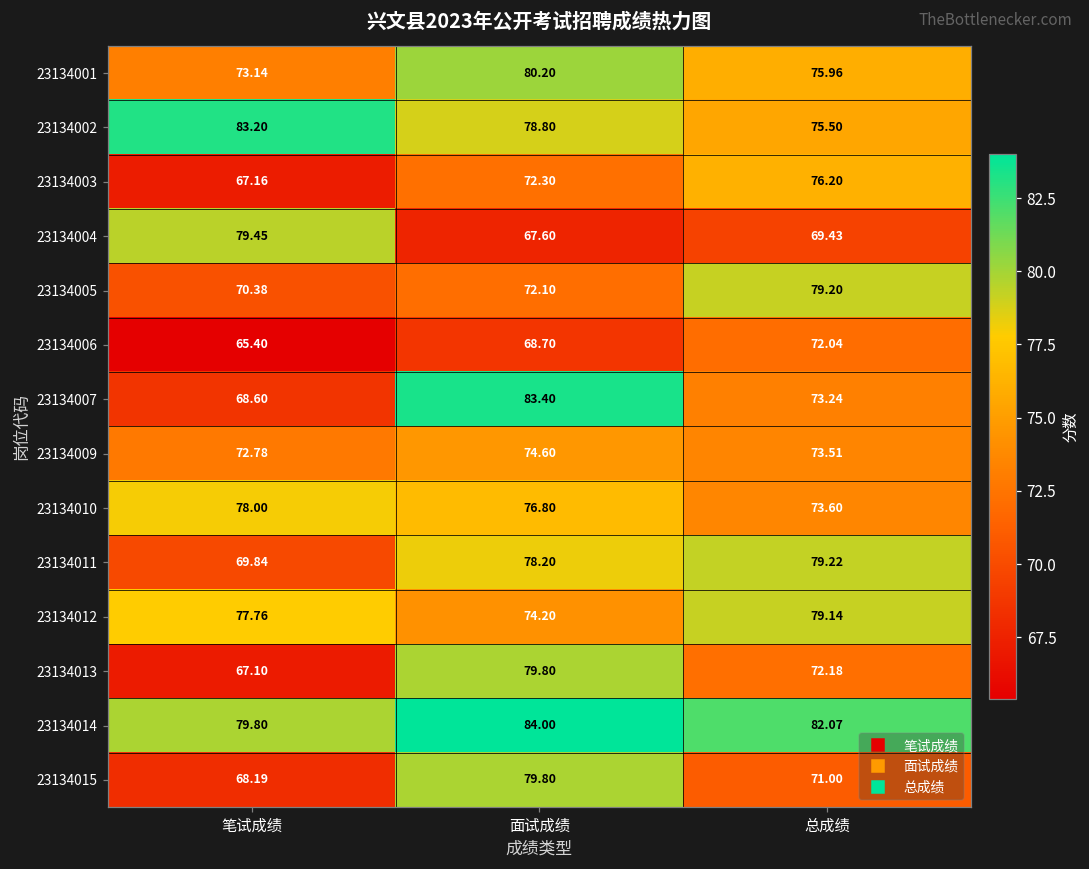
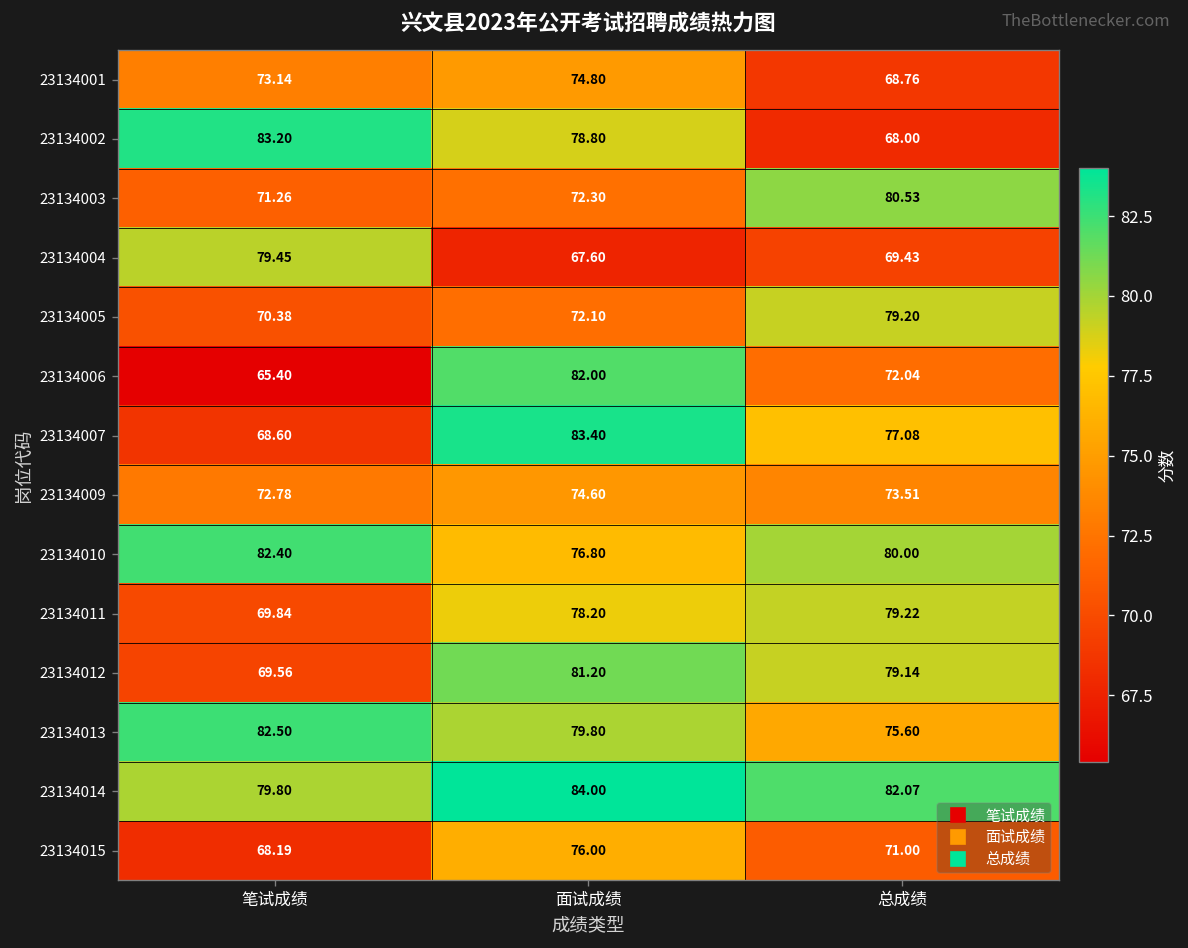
23134001, 面试成绩: 80.20 -> 74.80
23134001, 总成绩: 75.96 -> 68.76
23134002, 总成绩: 75.50 -> 68.00
23134003, 笔试成绩: 67.16 -> 71.26
23134003, 总成绩: 76.20 -> 80.53
23134006, 面试成绩: 68.70 -> 82.00
23134007, 总成绩: 73.24 -> 77.08
23134010, 笔试成绩: 78.00 -> 82.40
23134010, 总成绩: 73.60 -> 80.00
23134012, 笔试成绩: 77.76 -> 69.56
23134012, 面试成绩: 74.20 -> 81.20
23134013, 笔试成绩: 67.10 -> 82.50
23134013, 总成绩: 72.18 -> 75.60
23134015, 面试成绩: 79.80 -> 76.00
